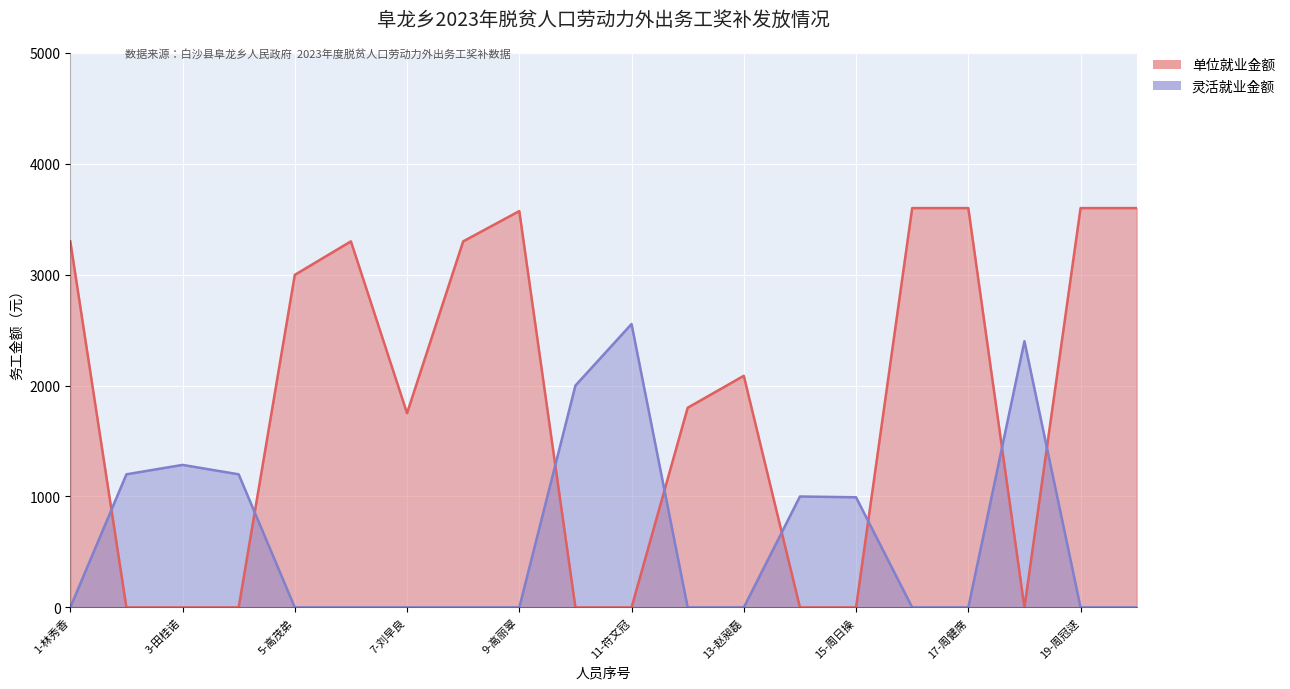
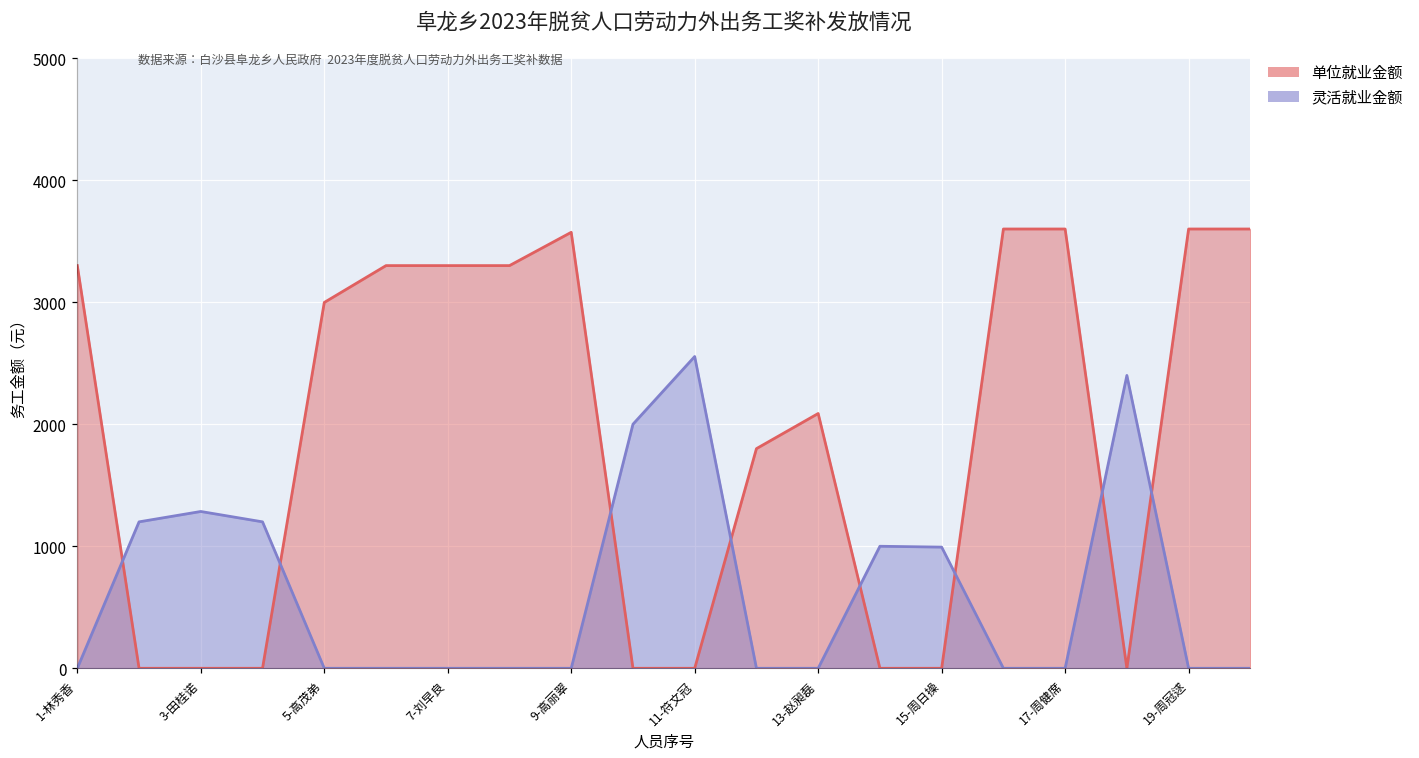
单位就业金额, 7-刘早良: 1750 -> 3300
